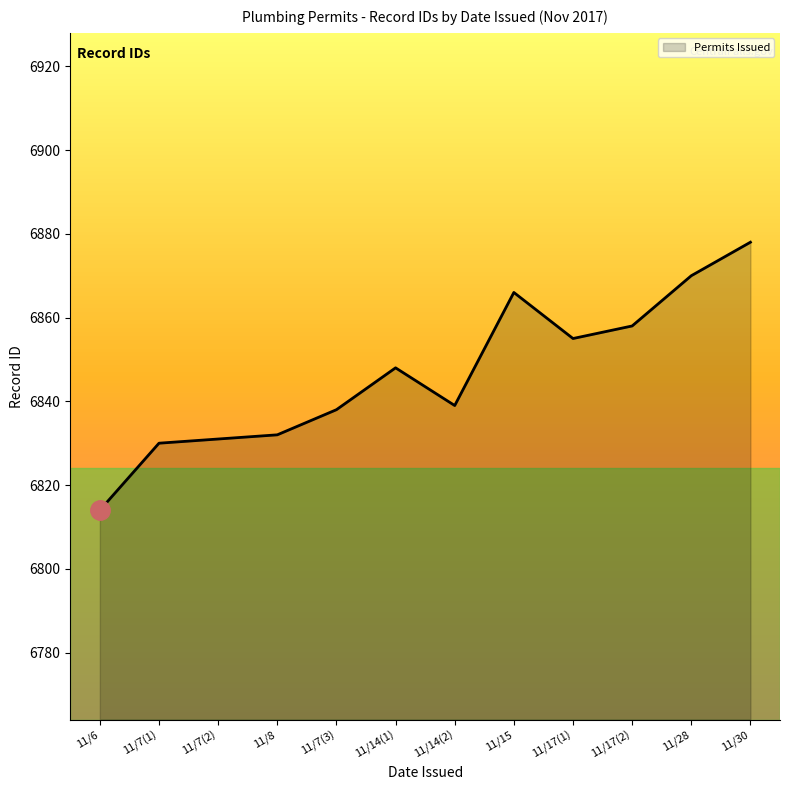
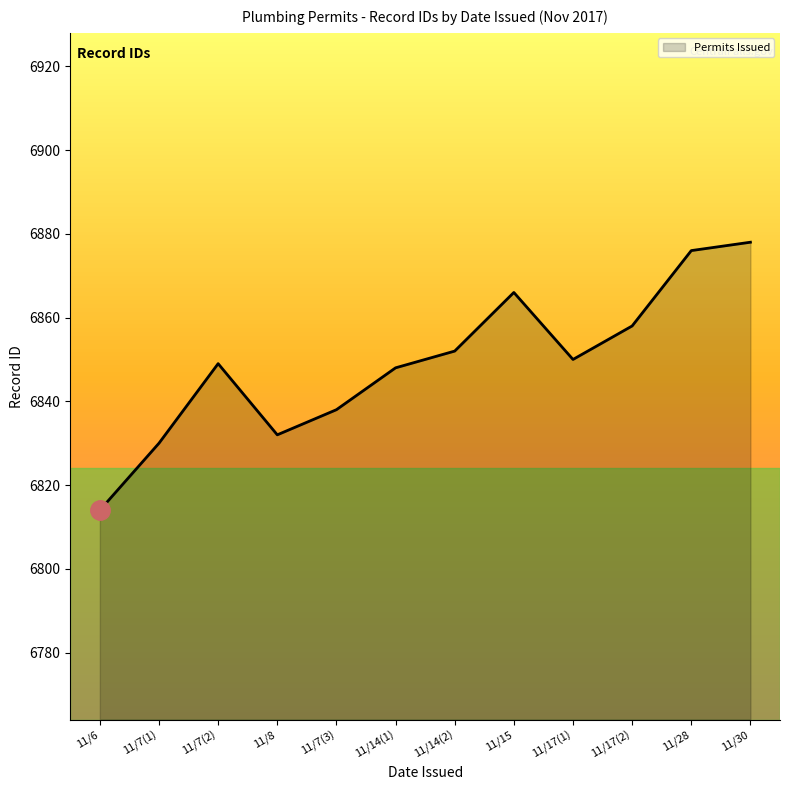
Permits Issued, 11/7(2): 6831 -> 6849
Permits Issued, 11/14(2): 6839 -> 6852
Permits Issued, 11/17(1): 6855 -> 6850
Permits Issued, 11/28: 6870 -> 6876
